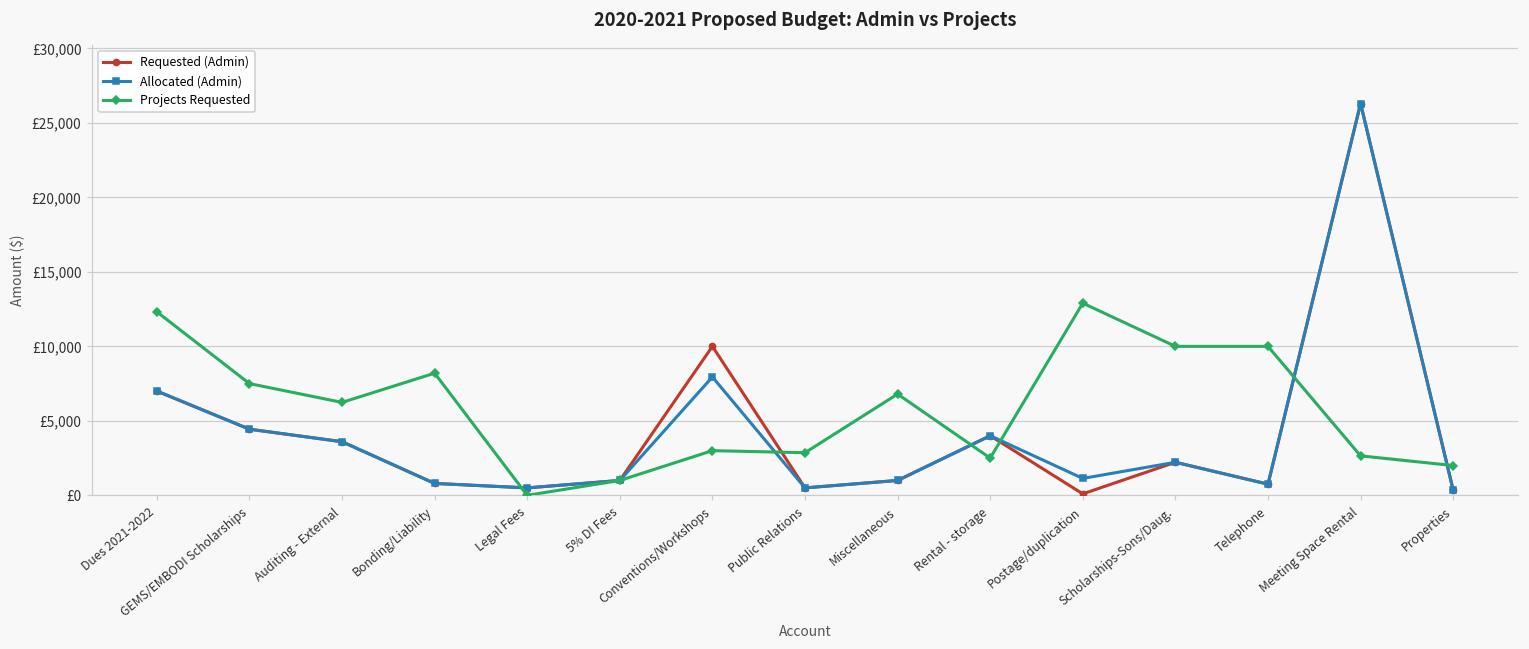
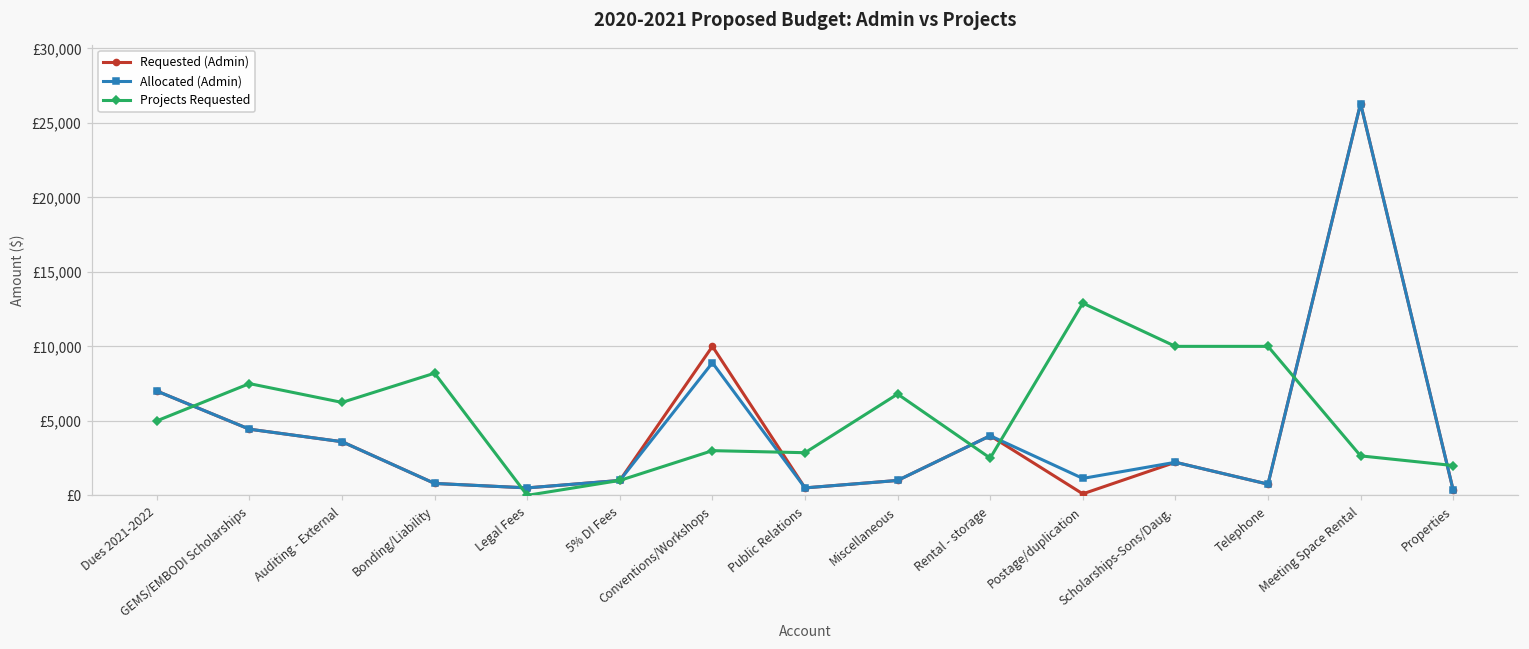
Projects Requested, Dues 2021-2022: £12,300 -> £5,000
Allocated (Admin), Conventions/Workshops: £7,900 -> £8,900
